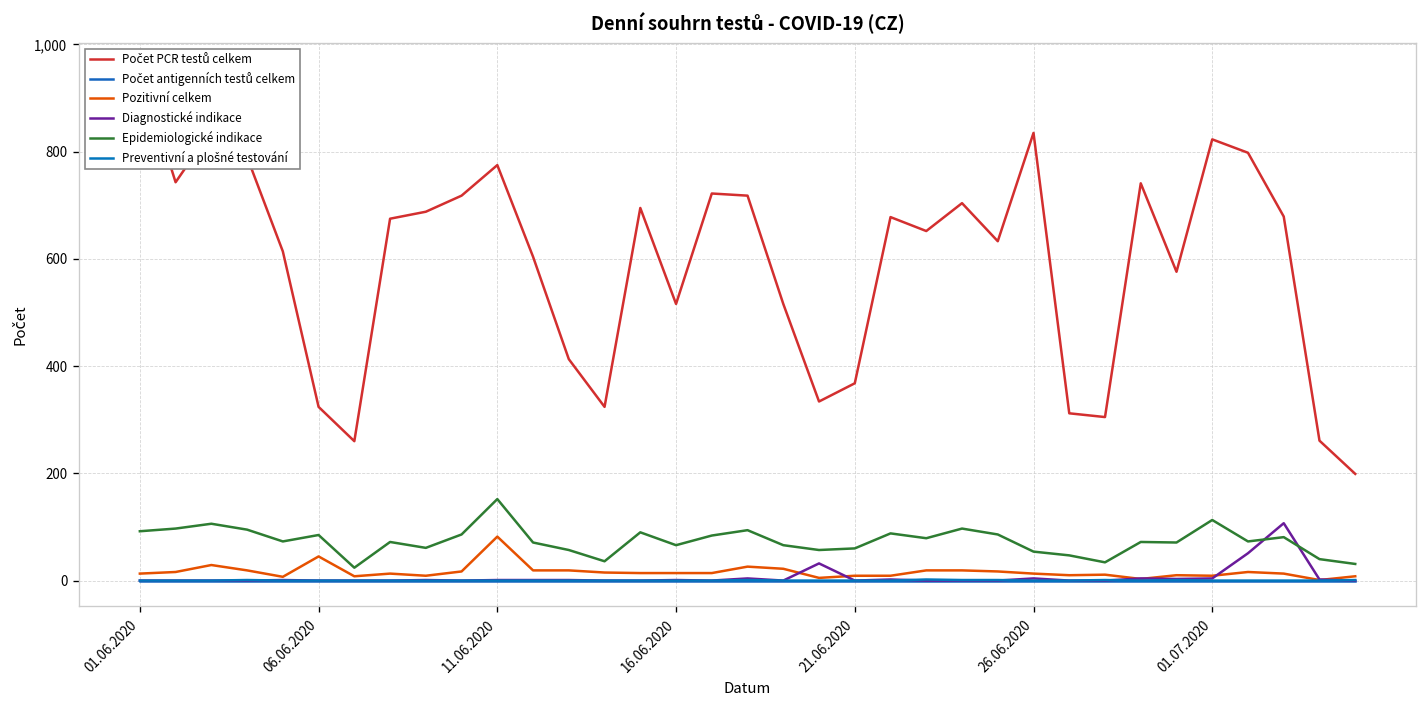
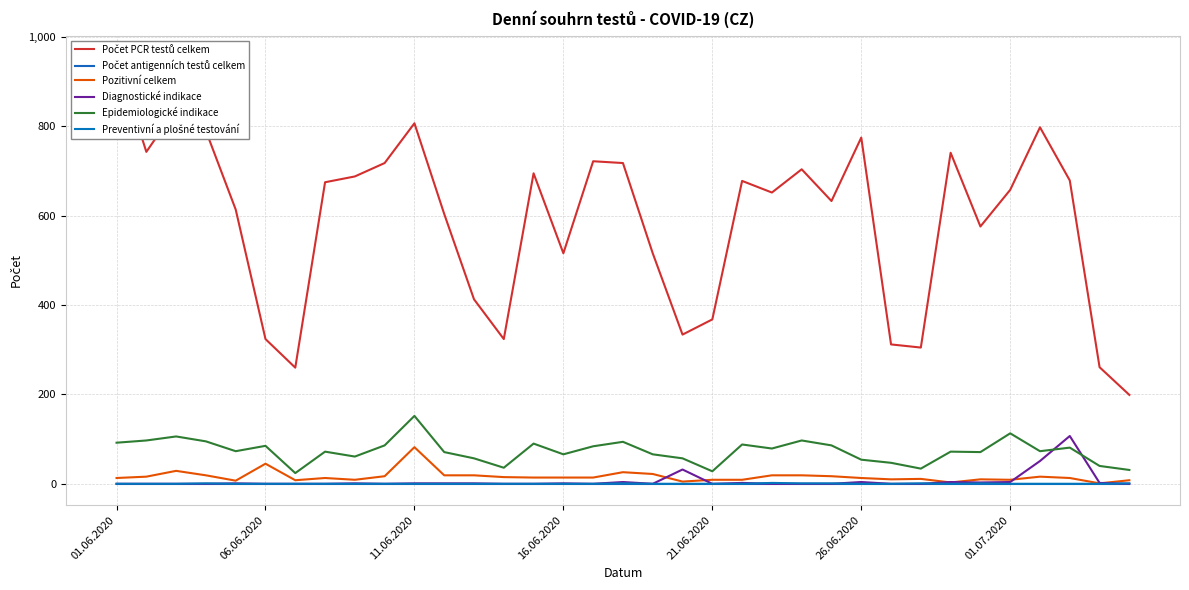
Počet PCR testů celkem, 11.06.2020: 780 -> 810
Epidemiologické indikace, 21.06.2020: 60 -> 30
Počet PCR testů celkem, 26.06.2020: 840 -> 780
Počet PCR testů celkem, 01.07.2020: 820 -> 660
